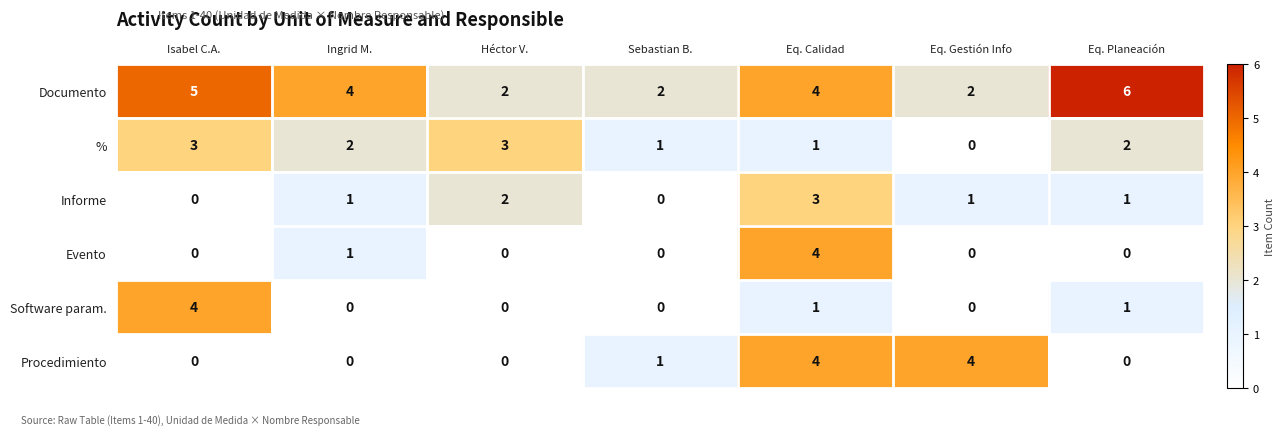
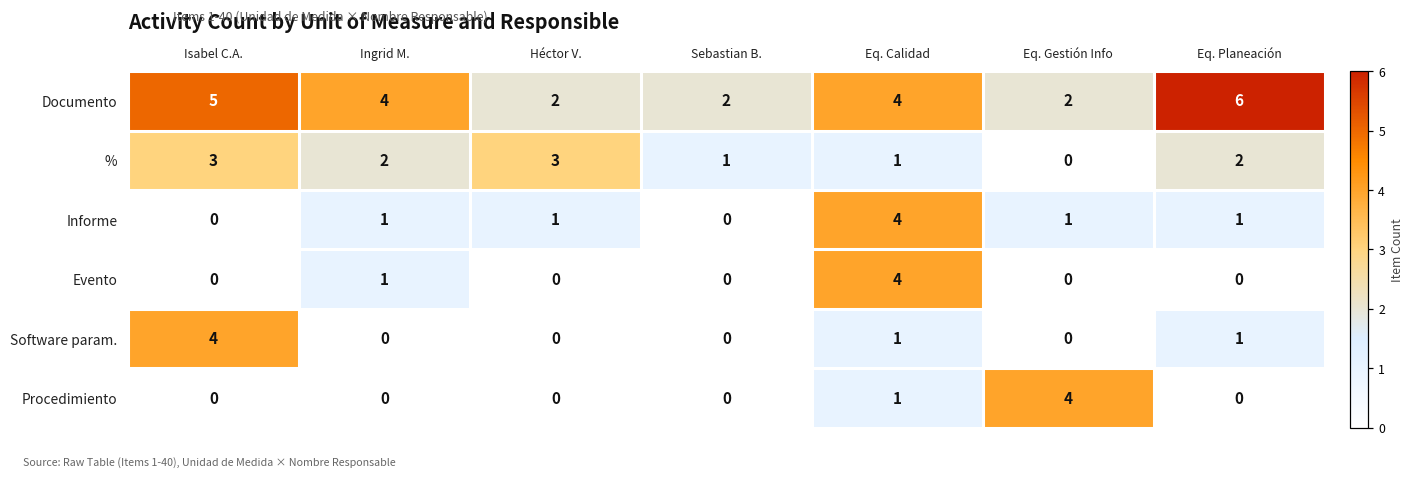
Informe, Héctor V.: 2 -> 1
Informe, Eq. Calidad: 3 -> 4
Procedimiento, Sebastian B.: 1 -> 0
Procedimiento, Eq. Calidad: 4 -> 1
